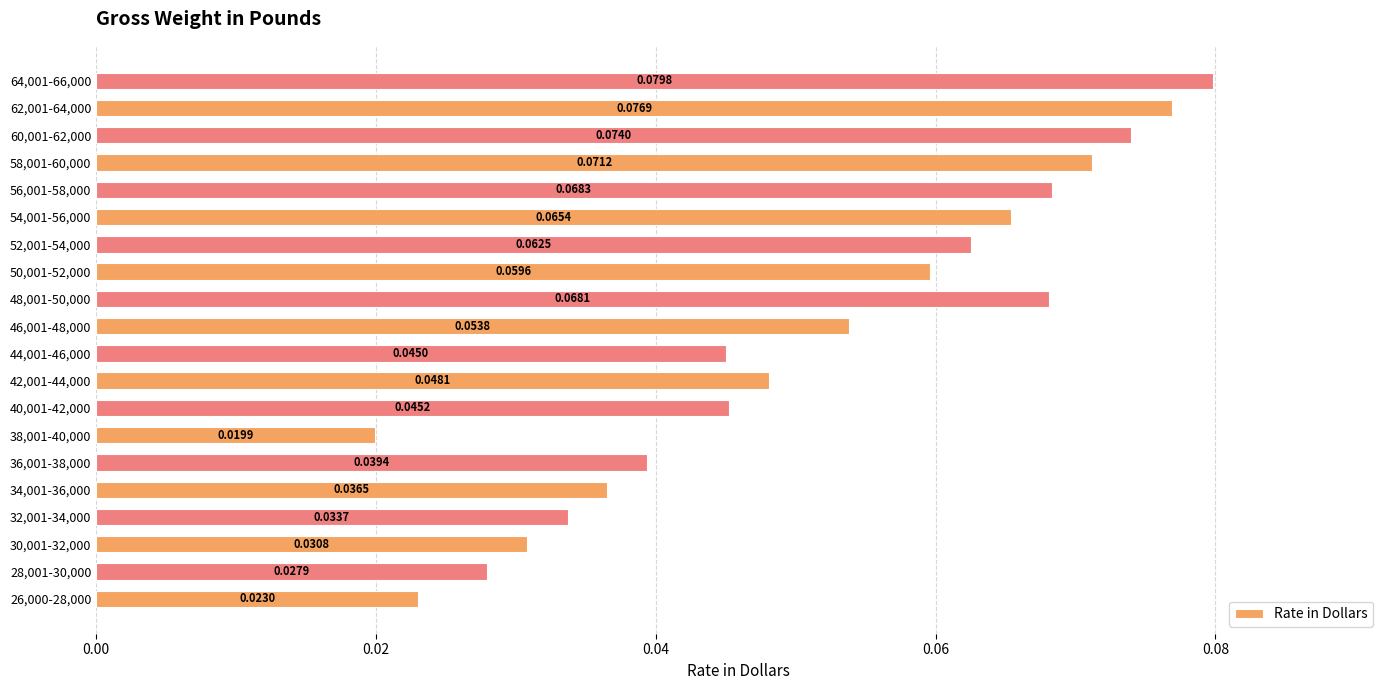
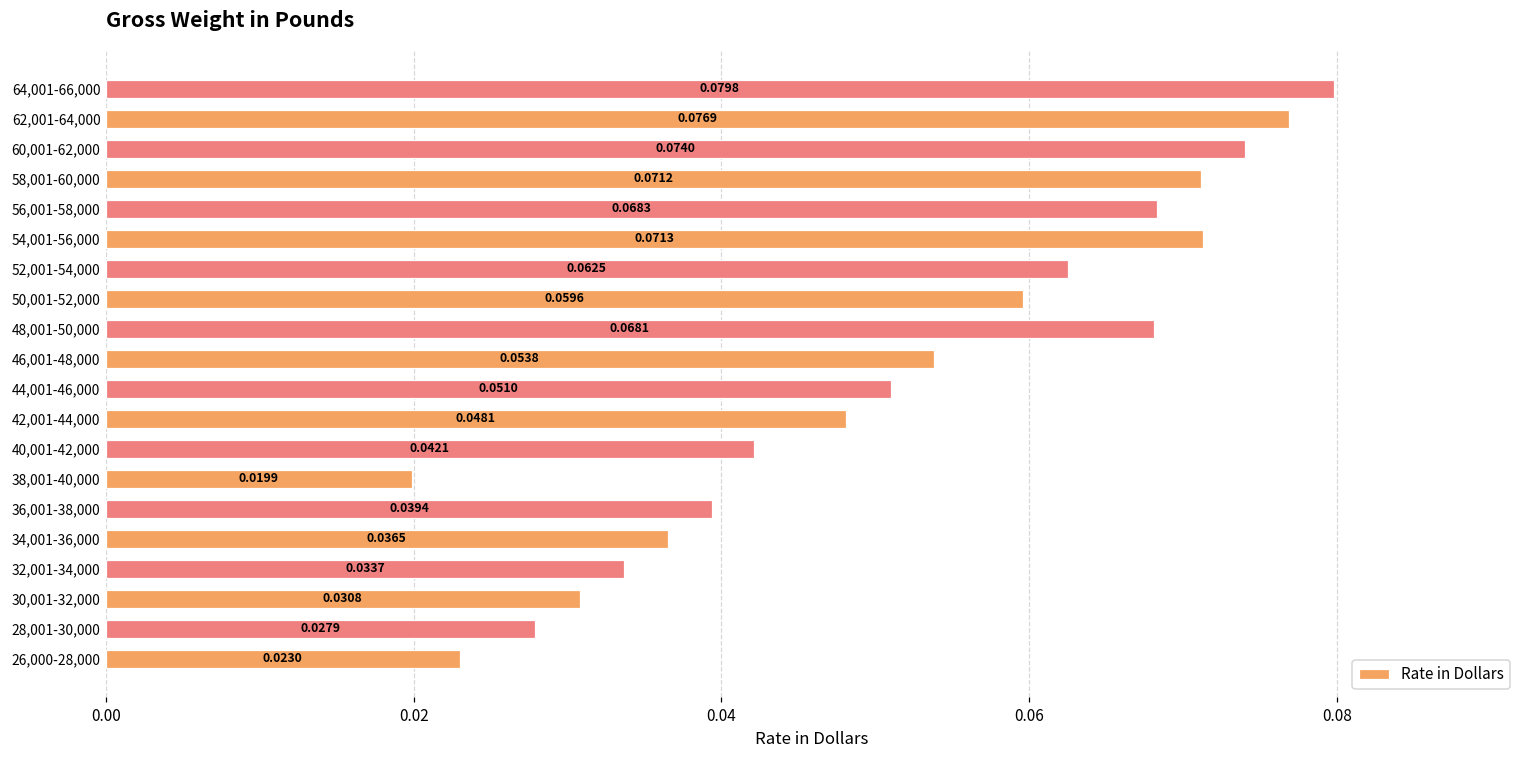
54,001-56,000: 0.0654 -> 0.0713
44,001-46,000: 0.0450 -> 0.0510
40,001-42,000: 0.0452 -> 0.0421
